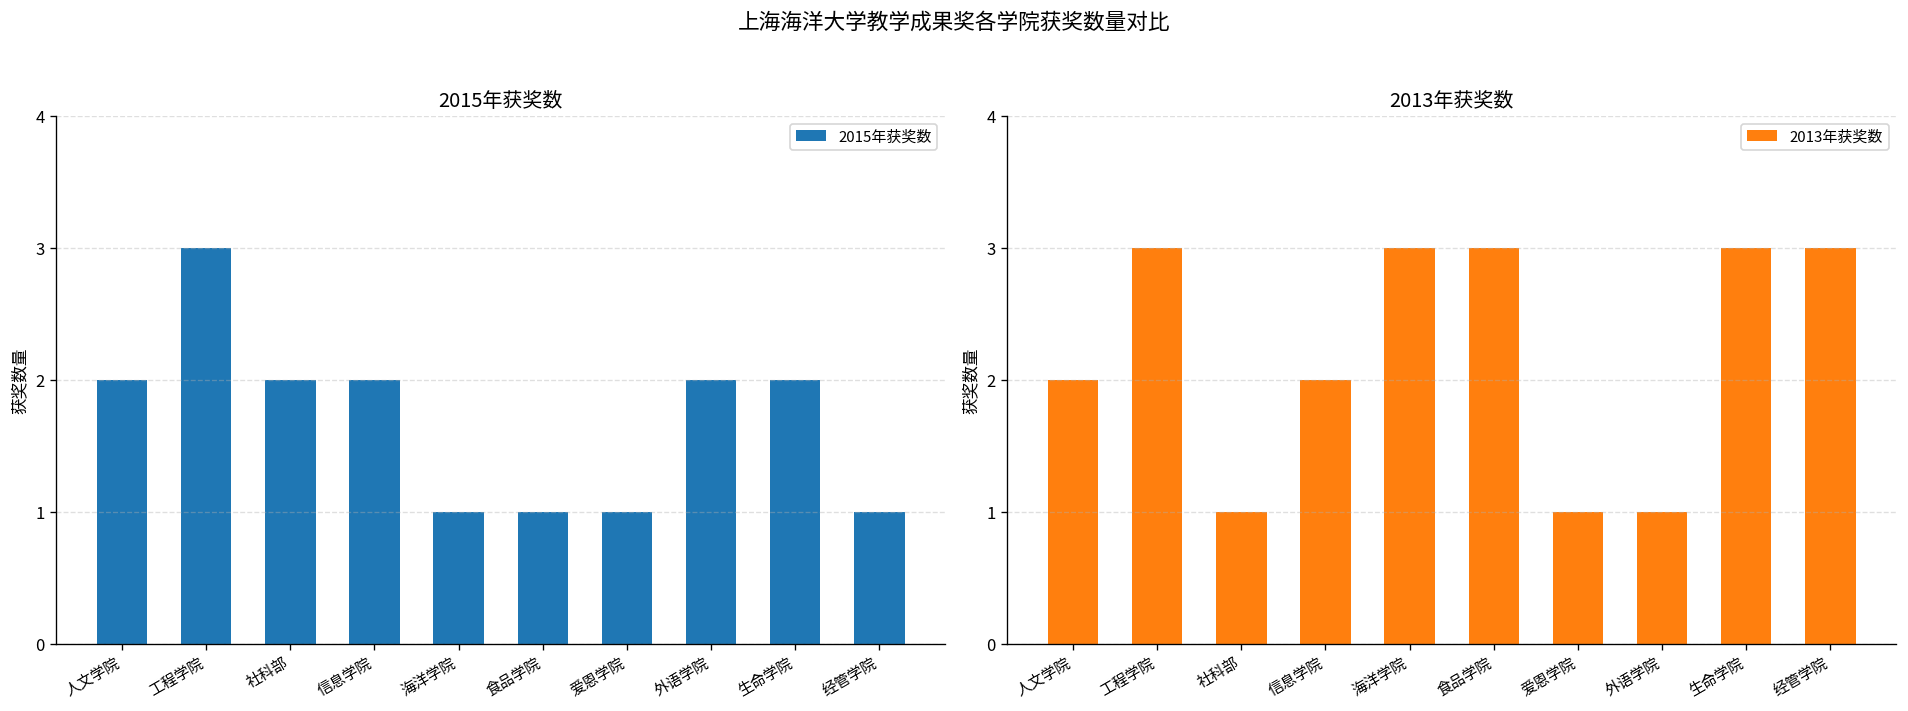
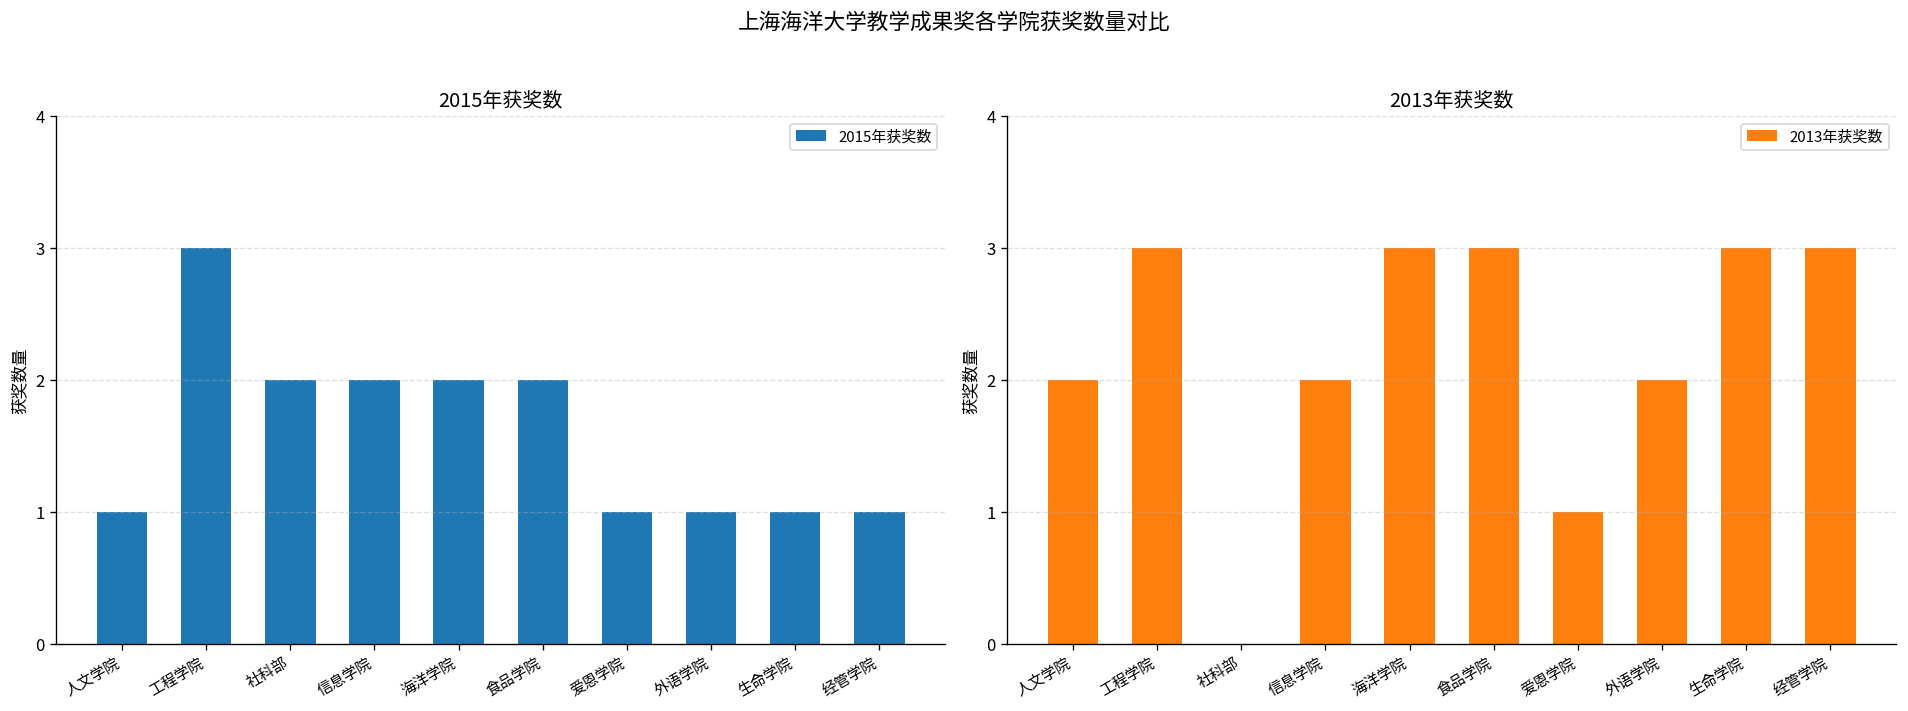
2015年获奖数, 人文学院: 2 -> 1
2015年获奖数, 海洋学院: 1 -> 2
2015年获奖数, 食品学院: 1 -> 2
2015年获奖数, 外语学院: 2 -> 1
2015年获奖数, 生命学院: 2 -> 1
2013年获奖数, 社科部: 1 -> 0
2013年获奖数, 外语学院: 1 -> 2
